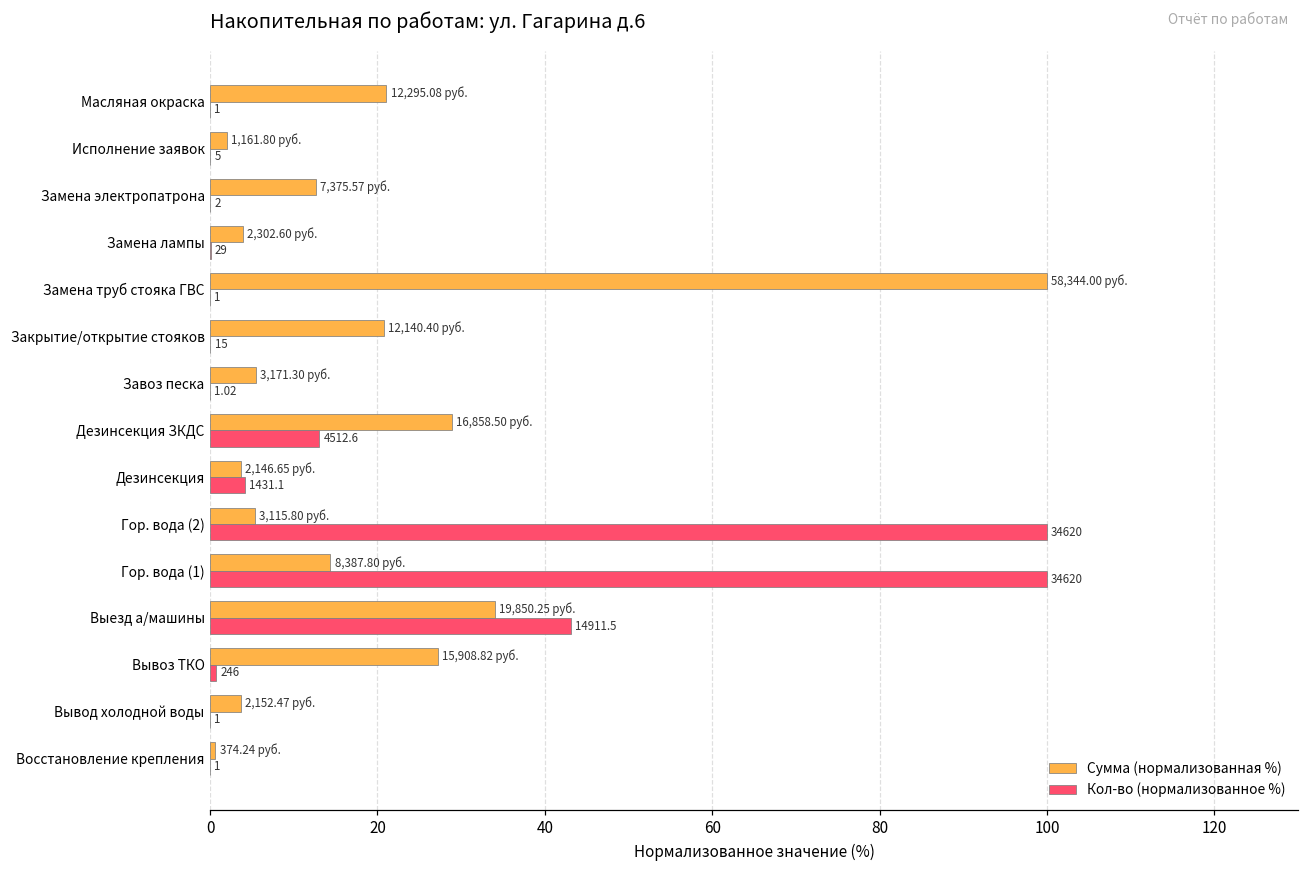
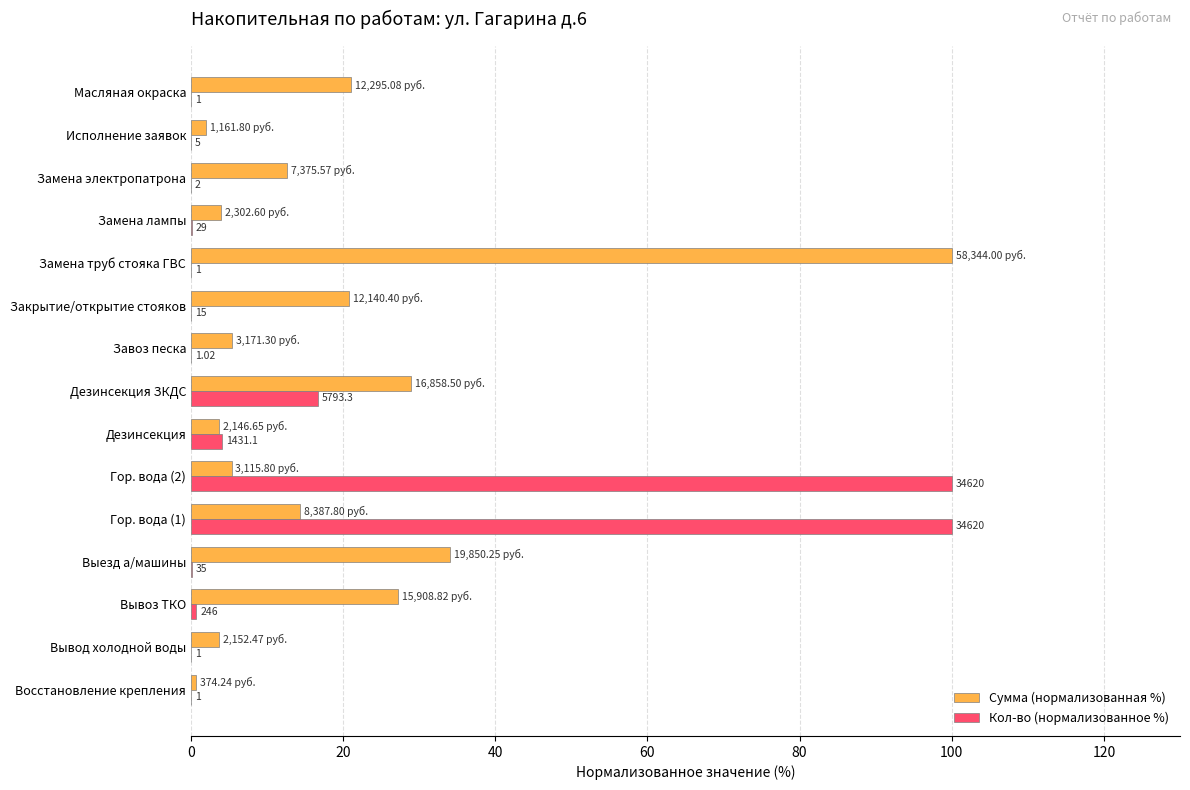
Кол-во (нормализованное %), Дезинсекция ЗКДС: 4512.6 -> 5793.3
Кол-во (нормализованное %), Выезд а/машины: 14911.5 -> 35
